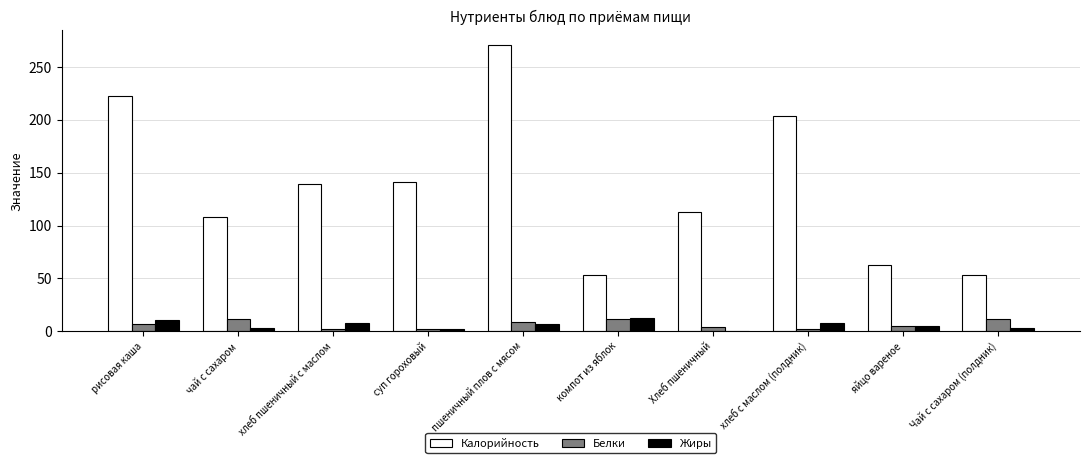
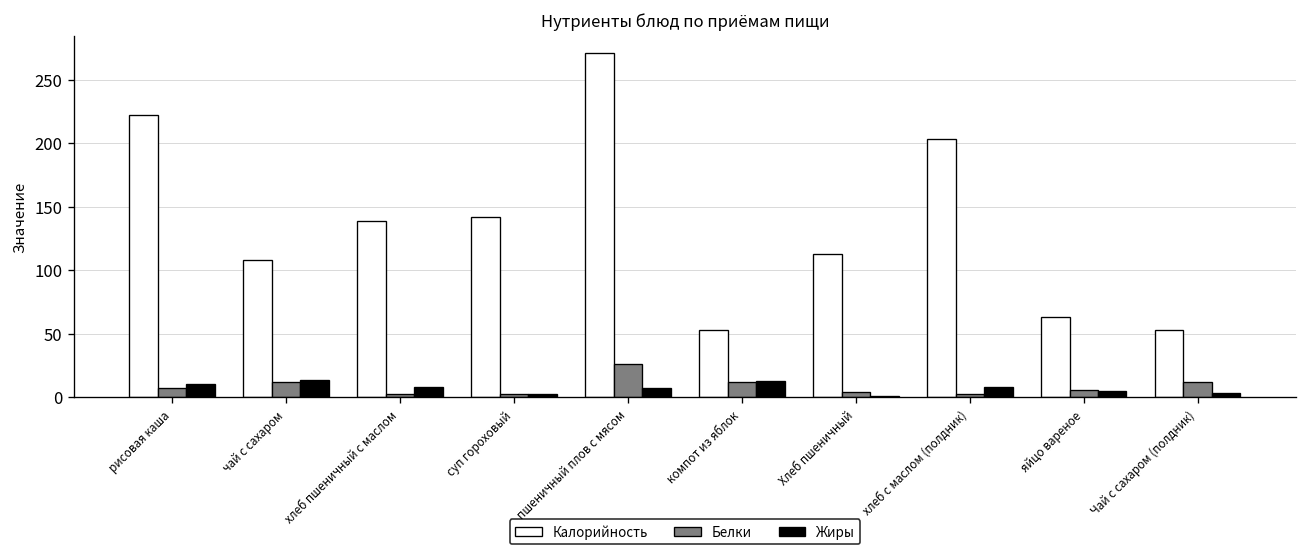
Жиры, чай с сахаром: 3 -> 13
Белки, пшеничный плов с мясом: 9 -> 26
